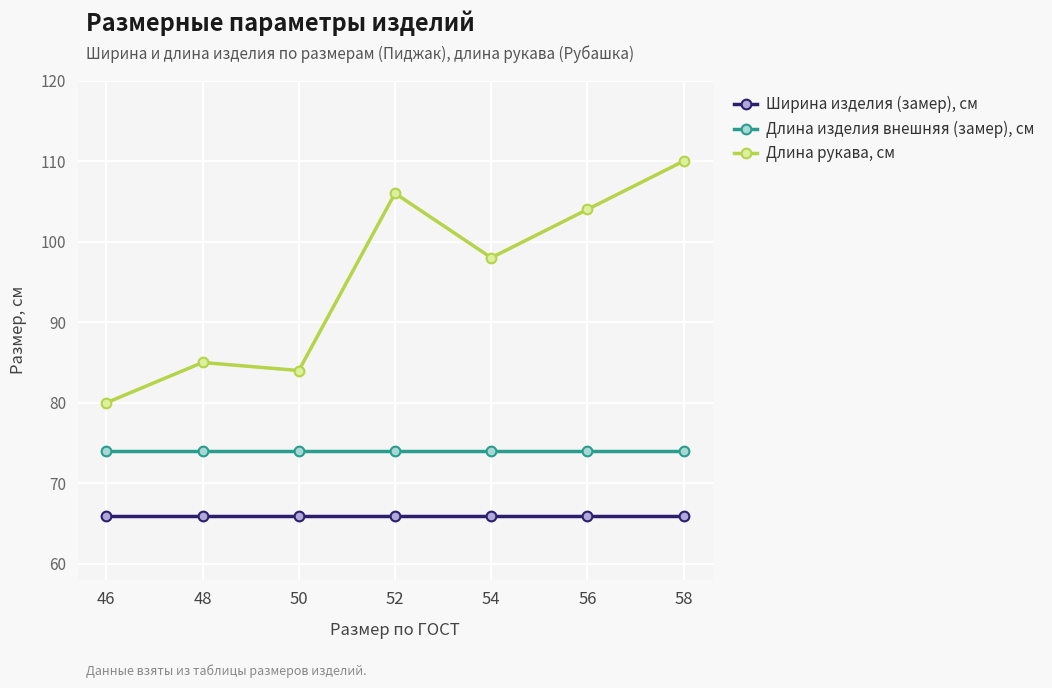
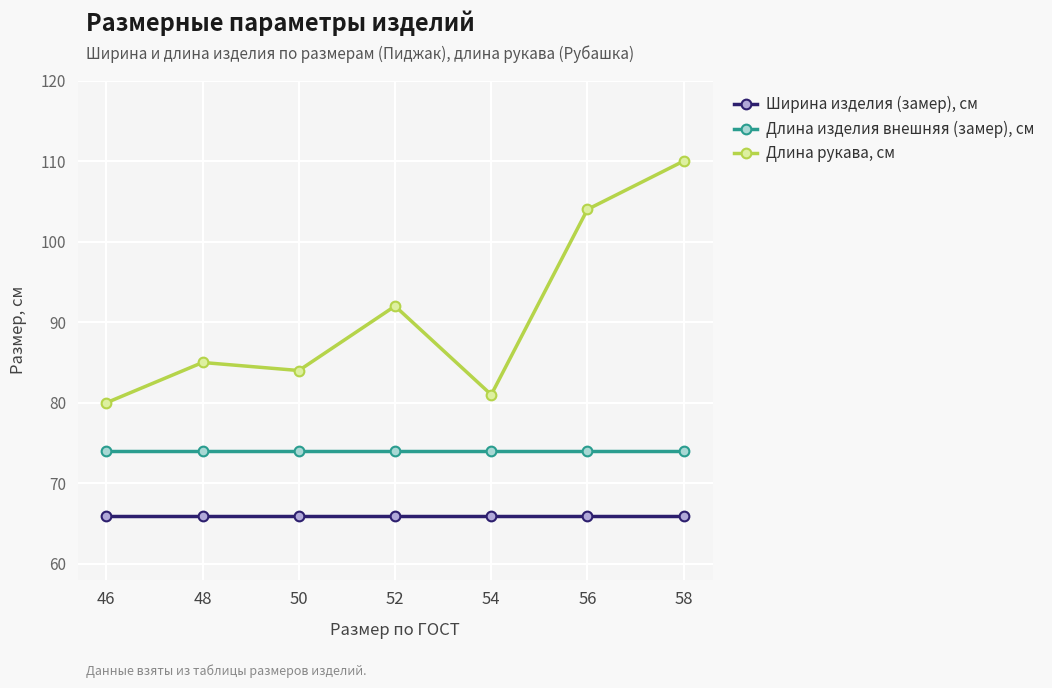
Длина рукава, см, 52: 106 -> 92
Длина рукава, см, 54: 98 -> 81
